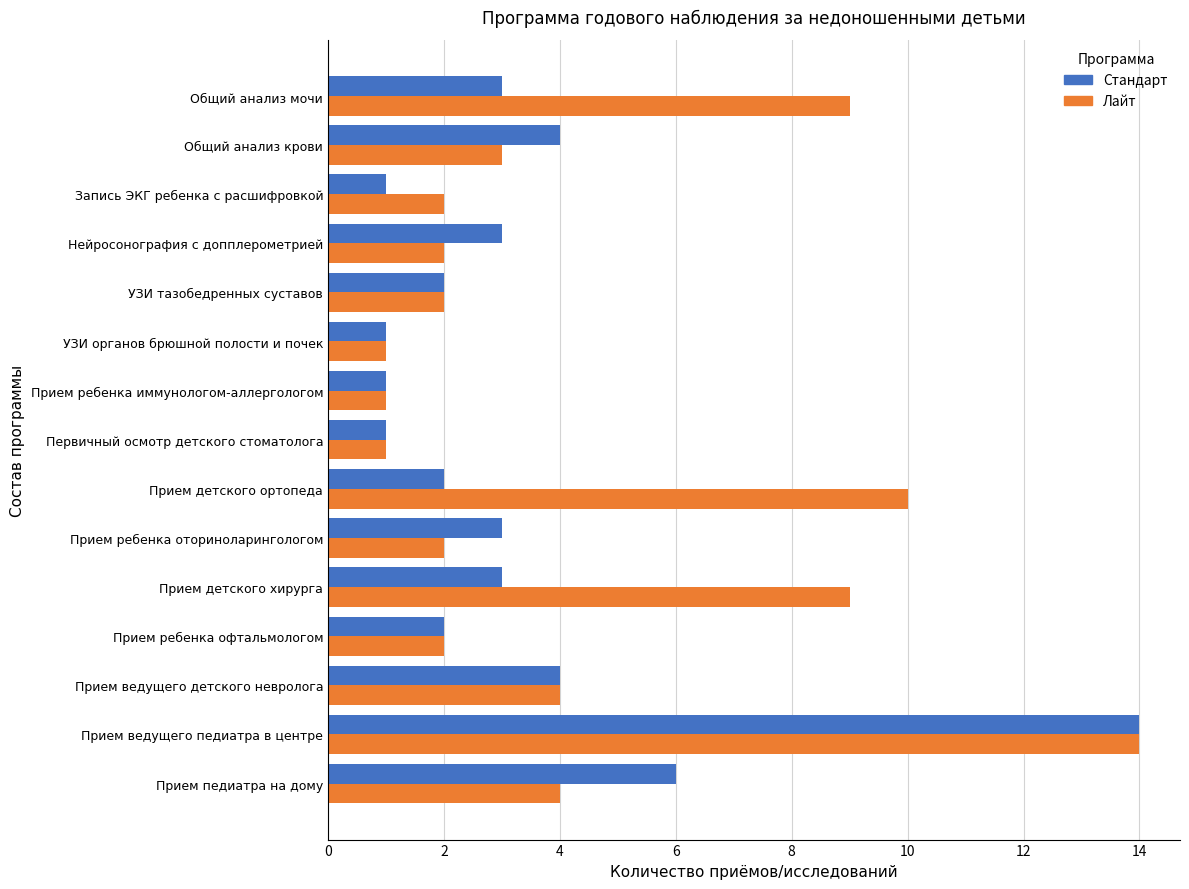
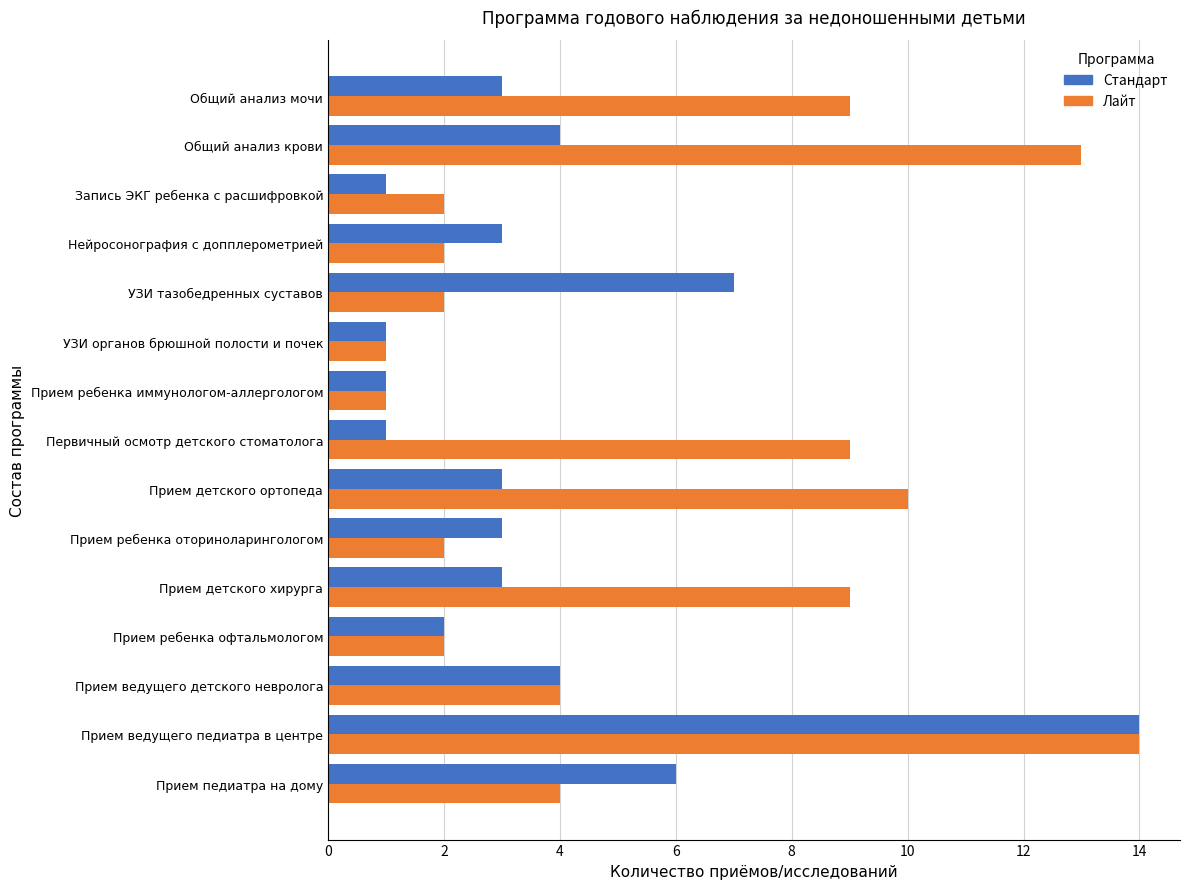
Лайт, Общий анализ крови: 3 -> 13
Стандарт, УЗИ тазобедренных суставов: 2 -> 7
Лайт, Первичный осмотр детского стоматолога: 1 -> 9
Стандарт, Прием детского ортопеда: 2 -> 3
